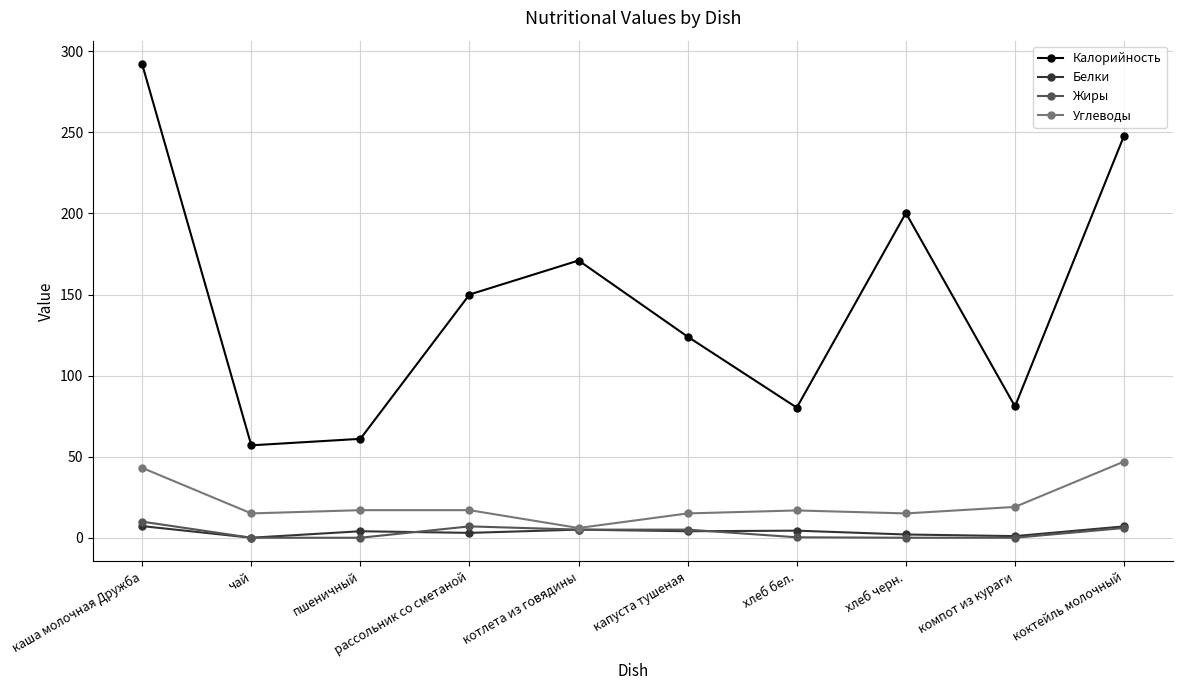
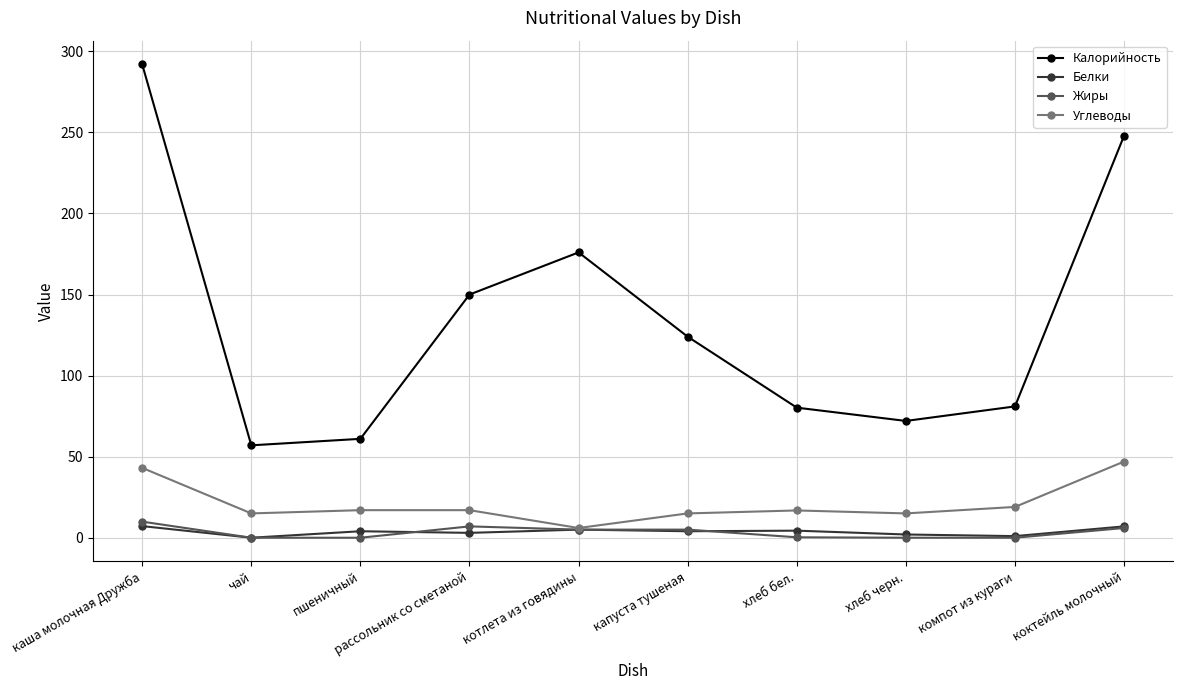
Калорийность, котлета из говядины: 171 -> 176
Калорийность, хлеб черн.: 200 -> 72
